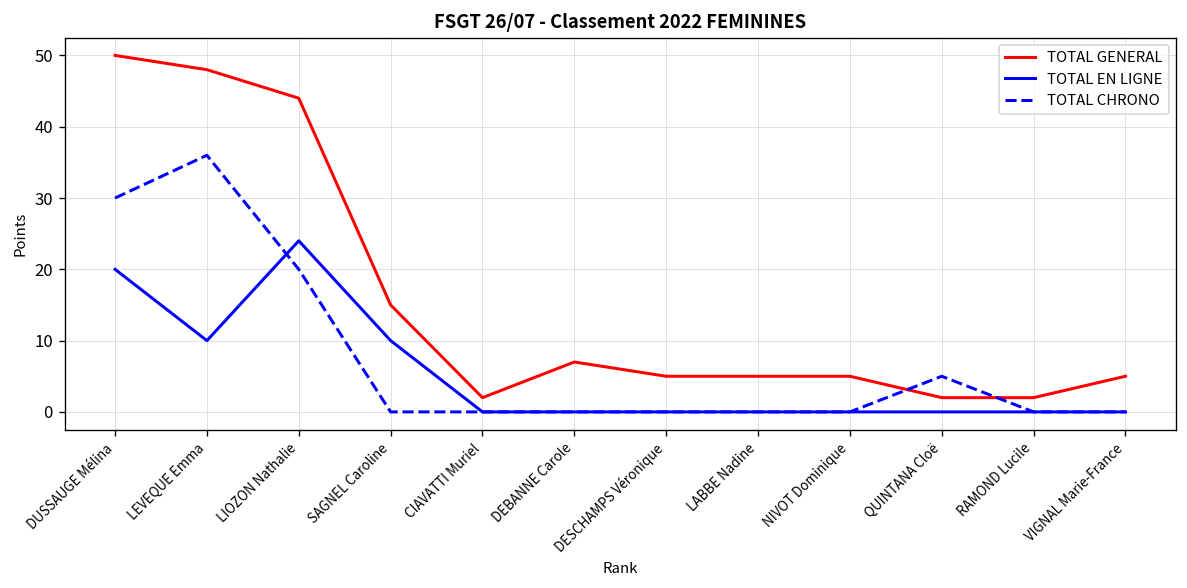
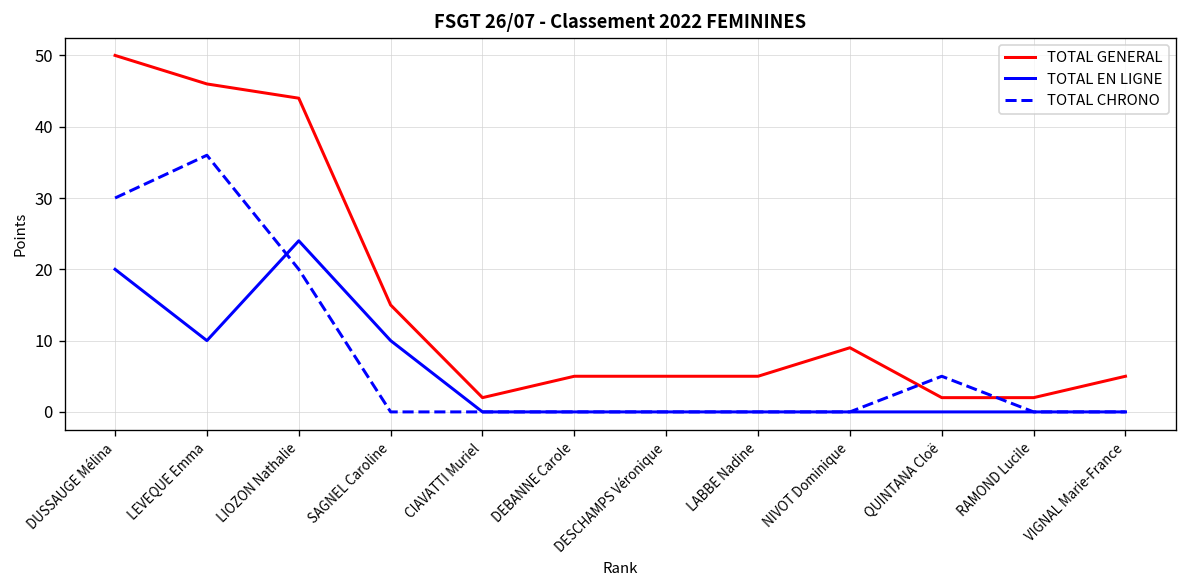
TOTAL GENERAL, LEVEQUE Emma: 48 -> 46
TOTAL GENERAL, DEBANNE Carole: 7 -> 5
TOTAL GENERAL, NIVOT Dominique: 5 -> 9
